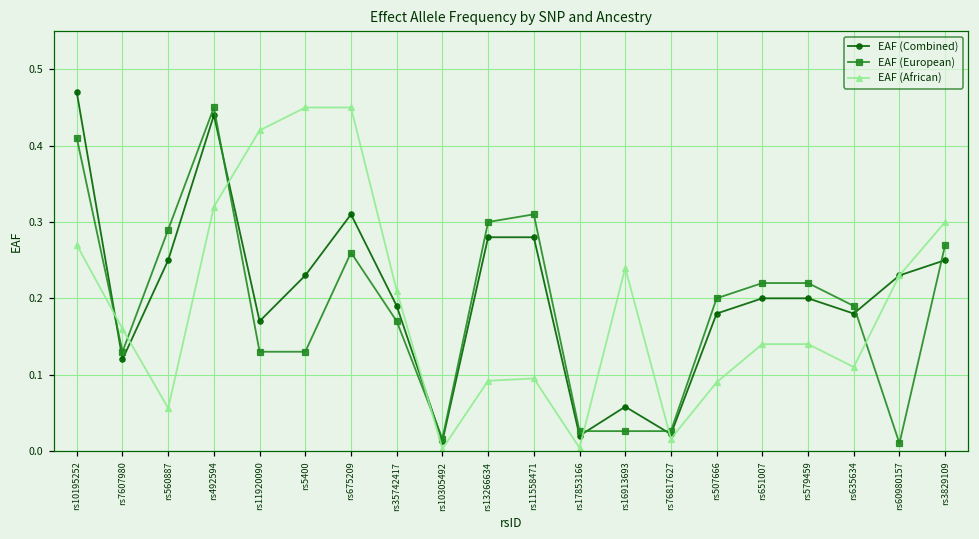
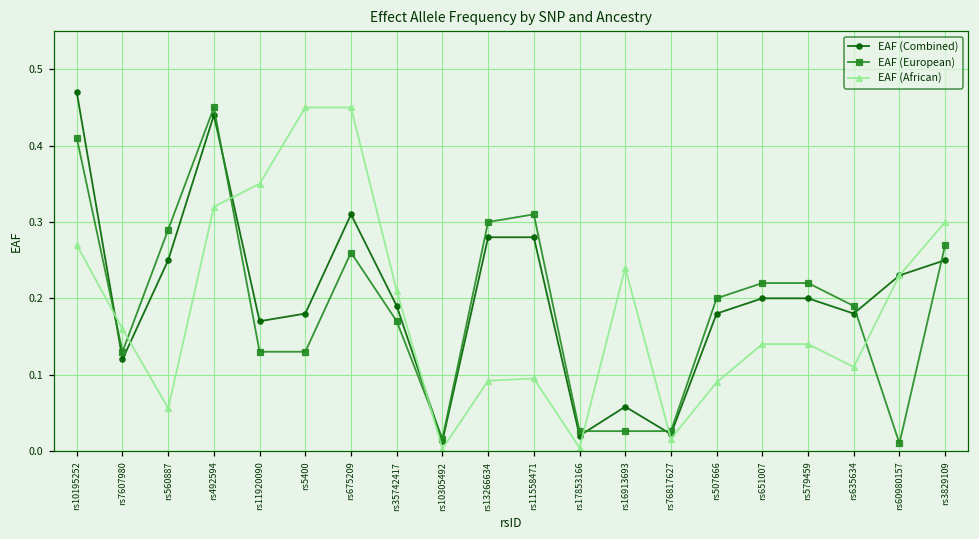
EAF (African), rs11920090: 0.42 -> 0.35
EAF (Combined), rs5400: 0.23 -> 0.18
